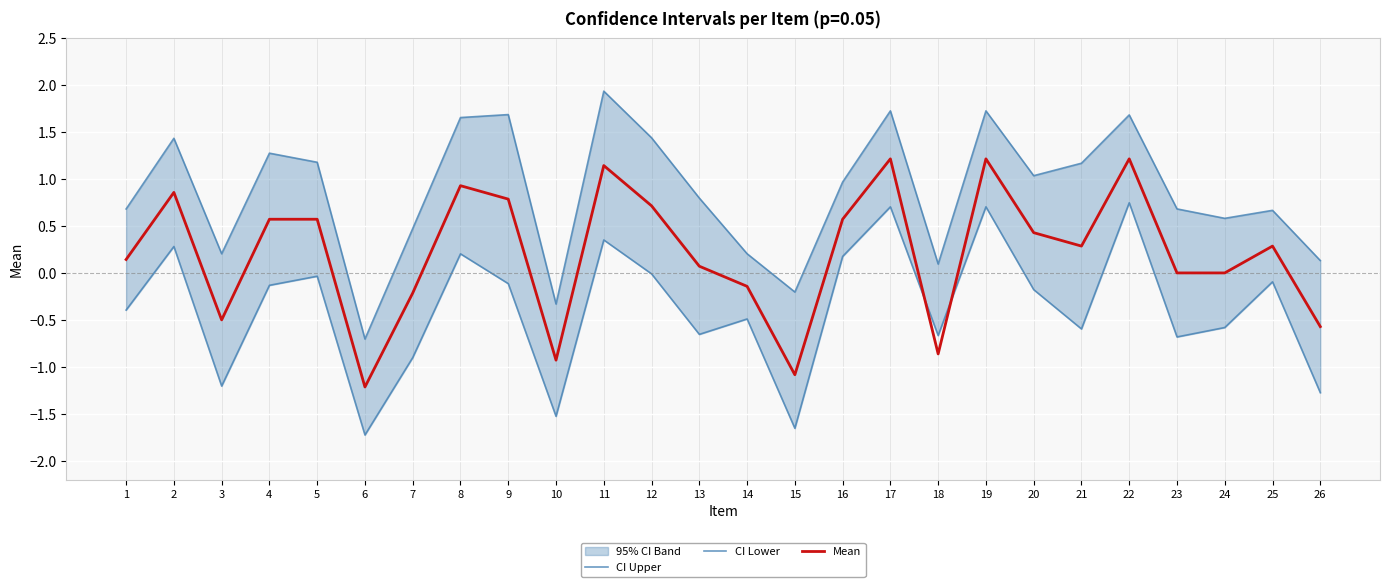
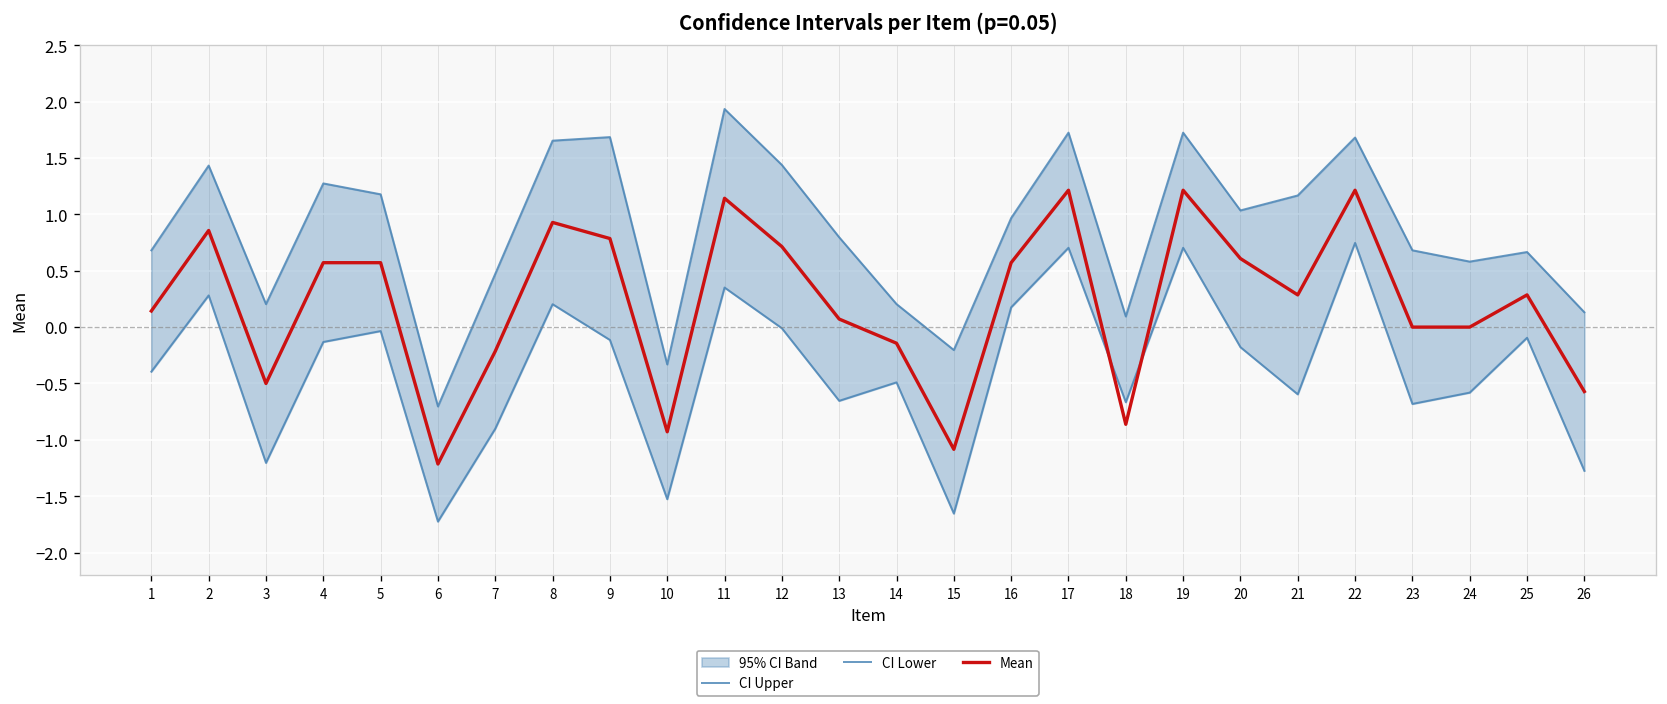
Mean, 20: 0.4 -> 0.6
